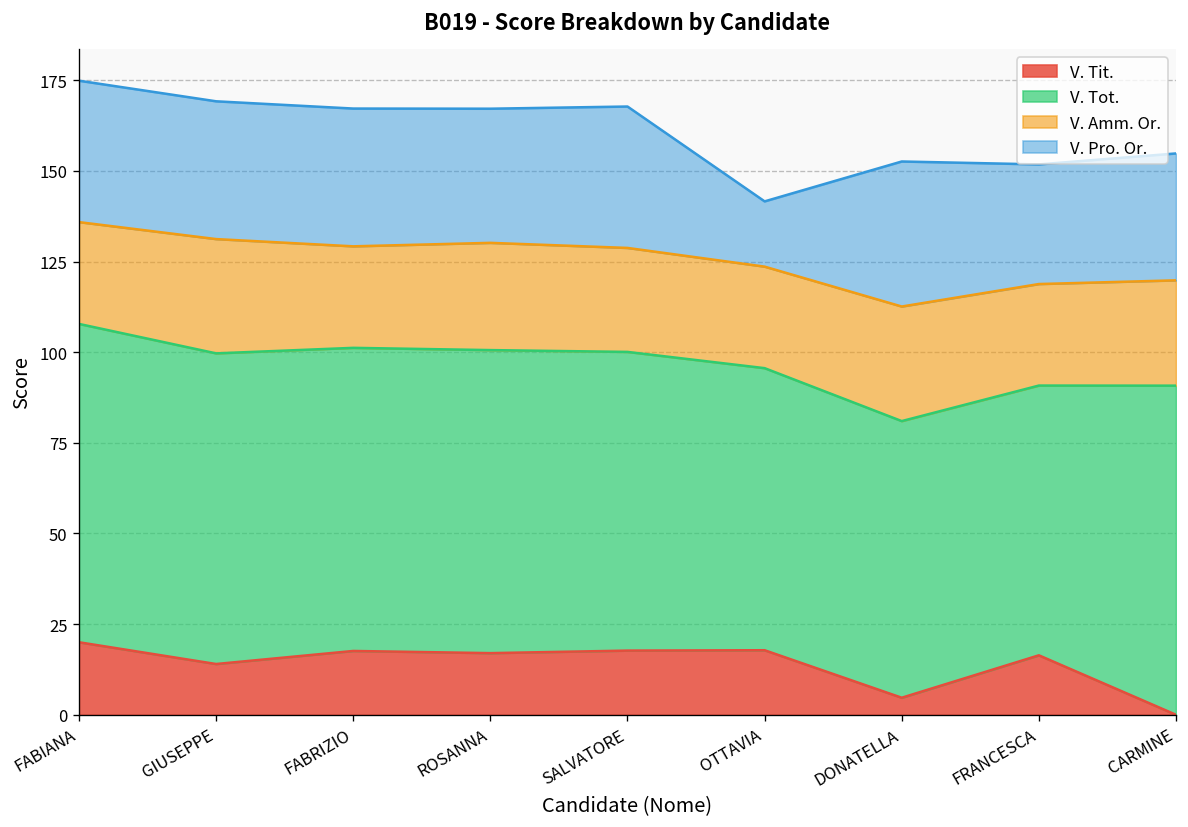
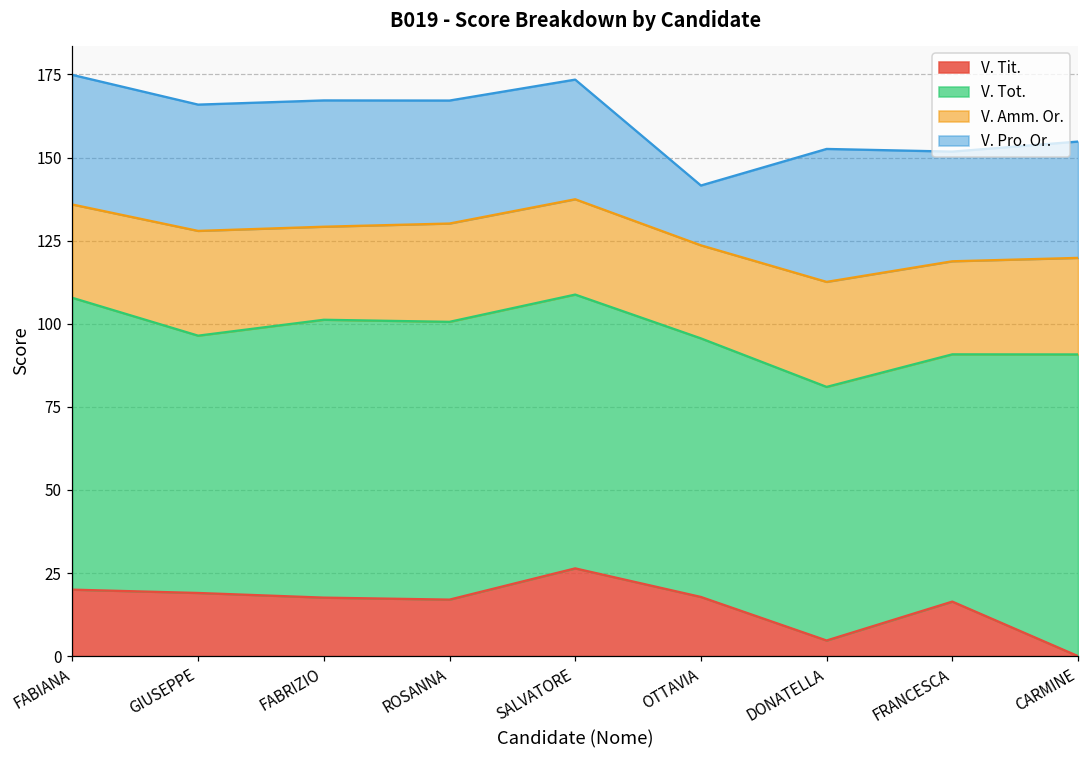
V. Tit., GIUSEPPE: 14 -> 19
V. Tot., GIUSEPPE: 86 -> 77
V. Tit., SALVATORE: 18 -> 26
V. Pro. Or., SALVATORE: 39 -> 36
